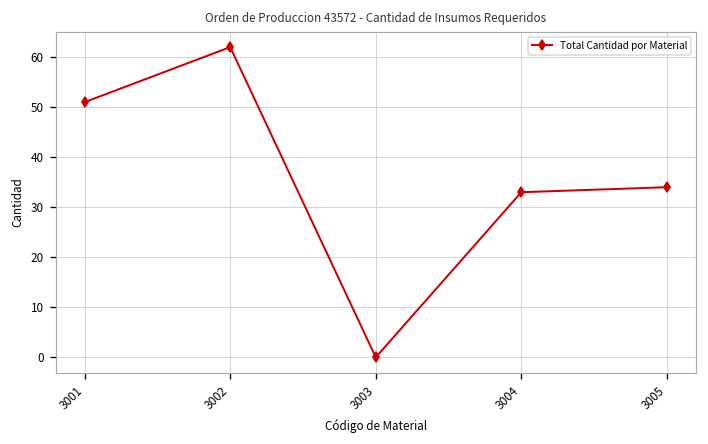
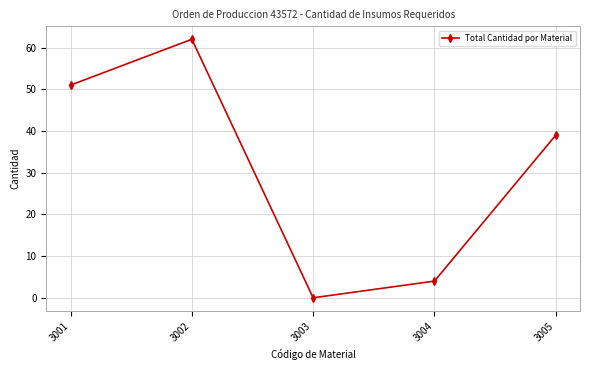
3004: 33 -> 4
3005: 34 -> 39
